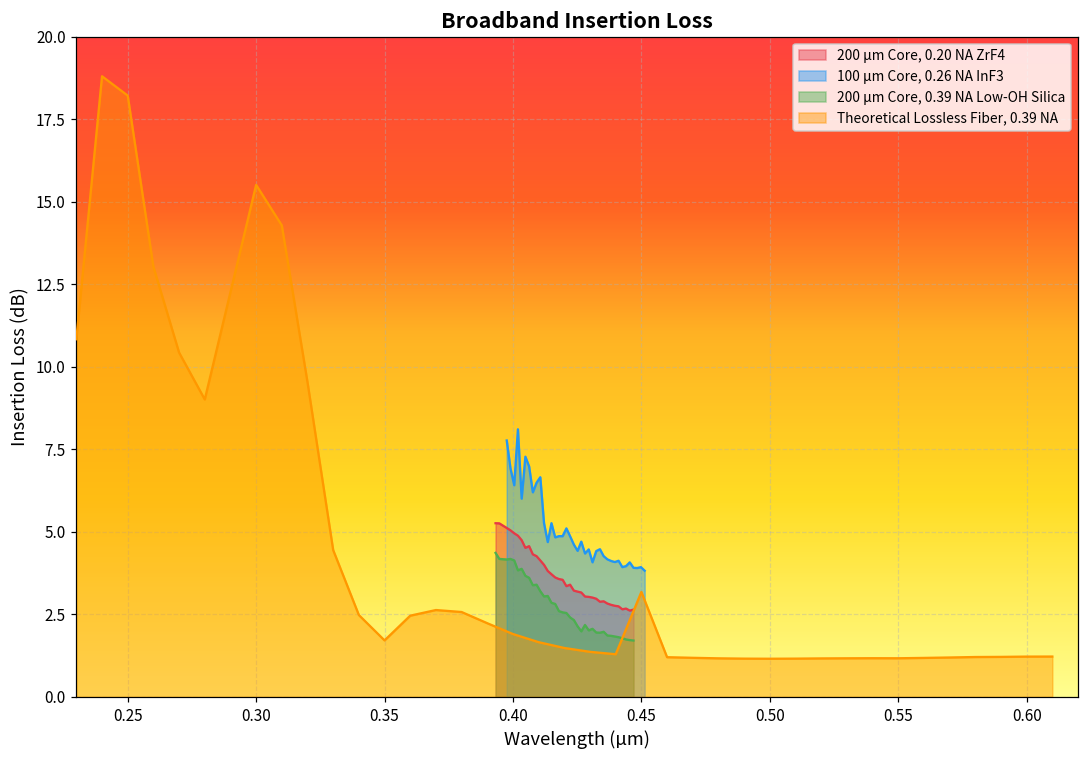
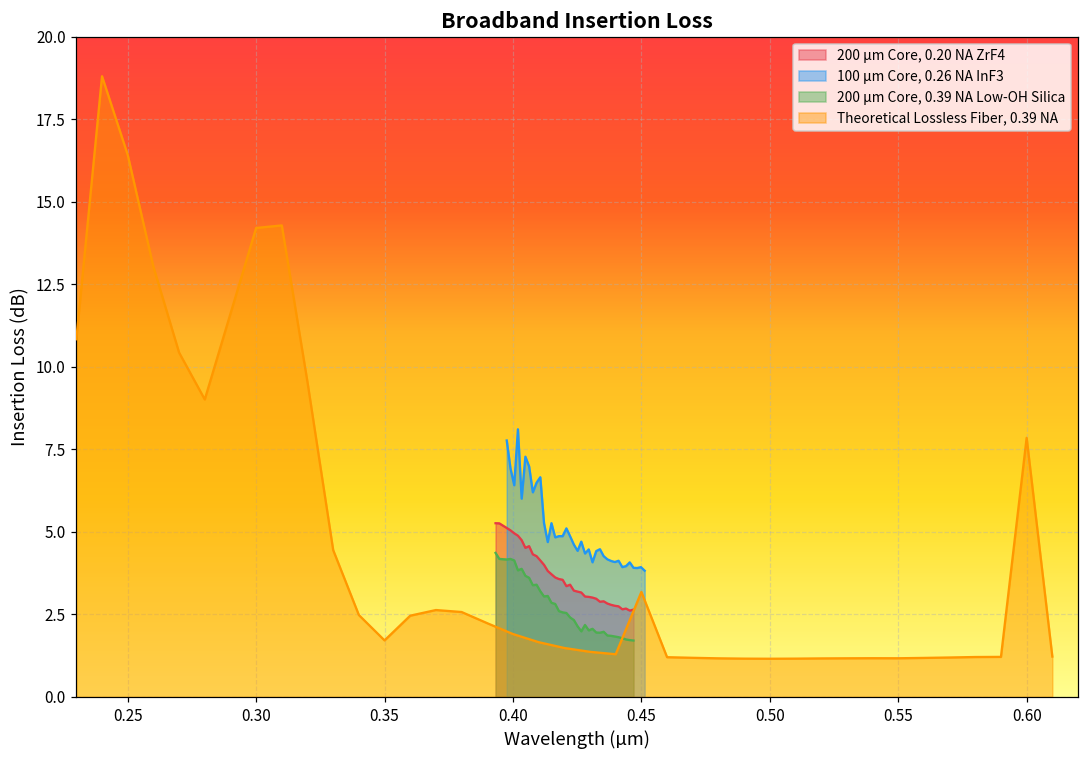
Theoretical Lossless Fiber, 0.39 NA, 0.25: 18.2 -> 16.4
Theoretical Lossless Fiber, 0.39 NA, 0.30: 15.5 -> 14.2
Theoretical Lossless Fiber, 0.39 NA, 0.60: 1.2 -> 7.8
